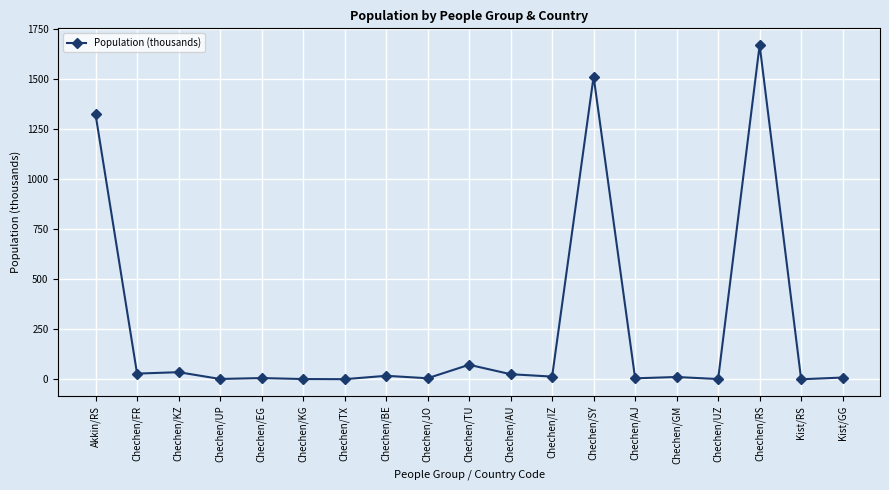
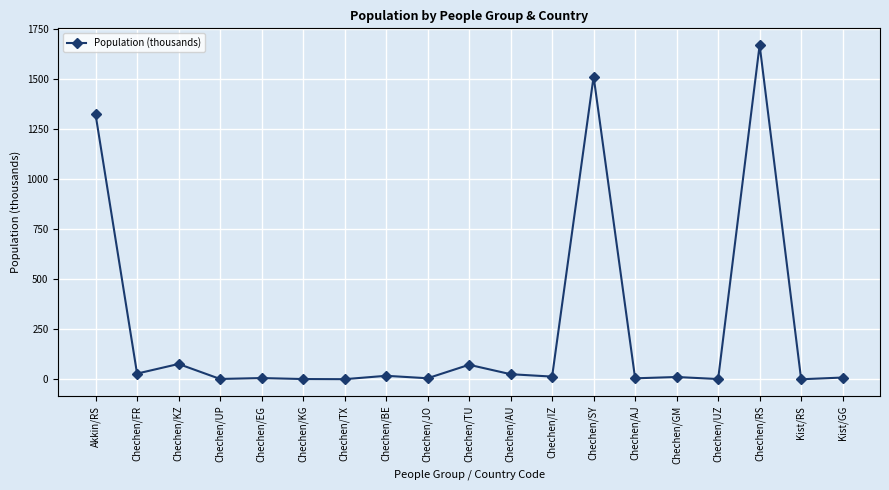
Chechen/KZ: 40 -> 80
